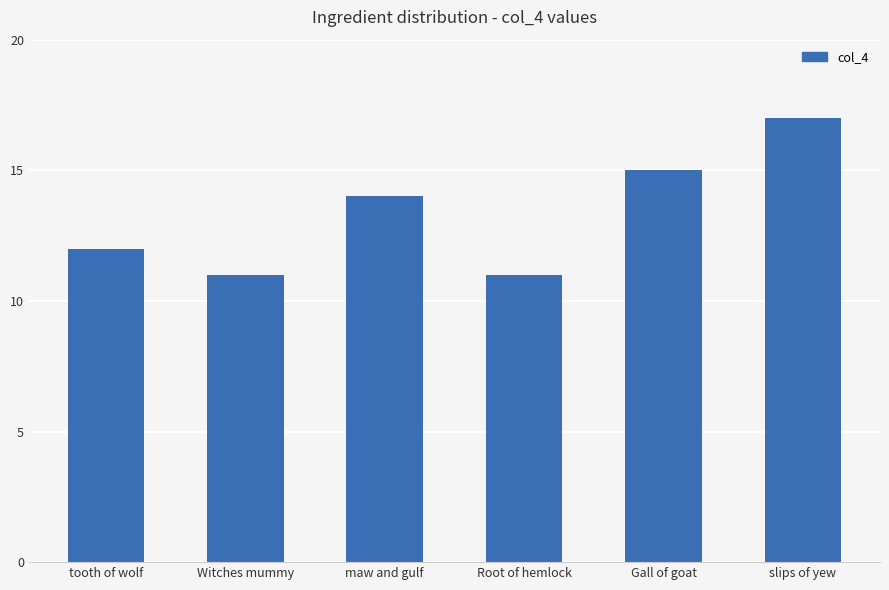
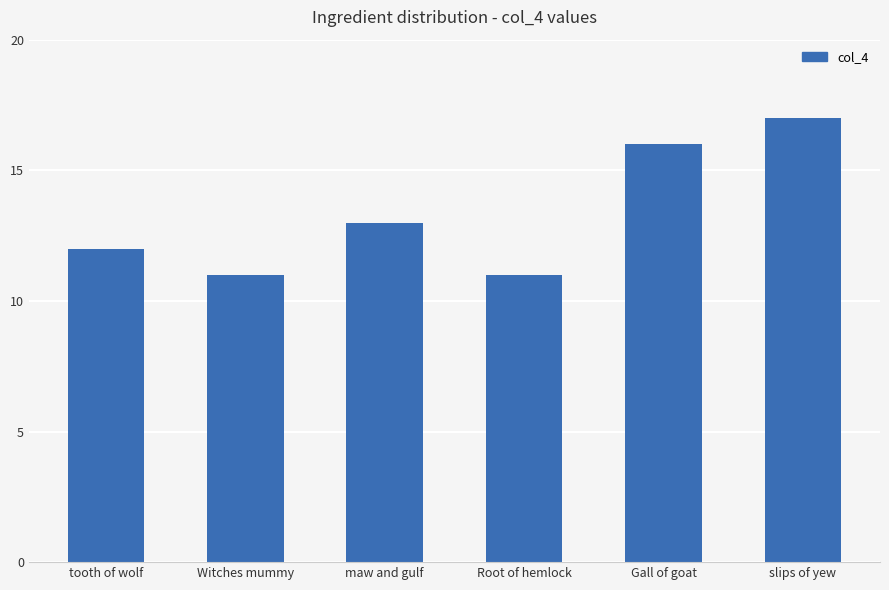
maw and gulf: 14 -> 13
Gall of goat: 15 -> 16
